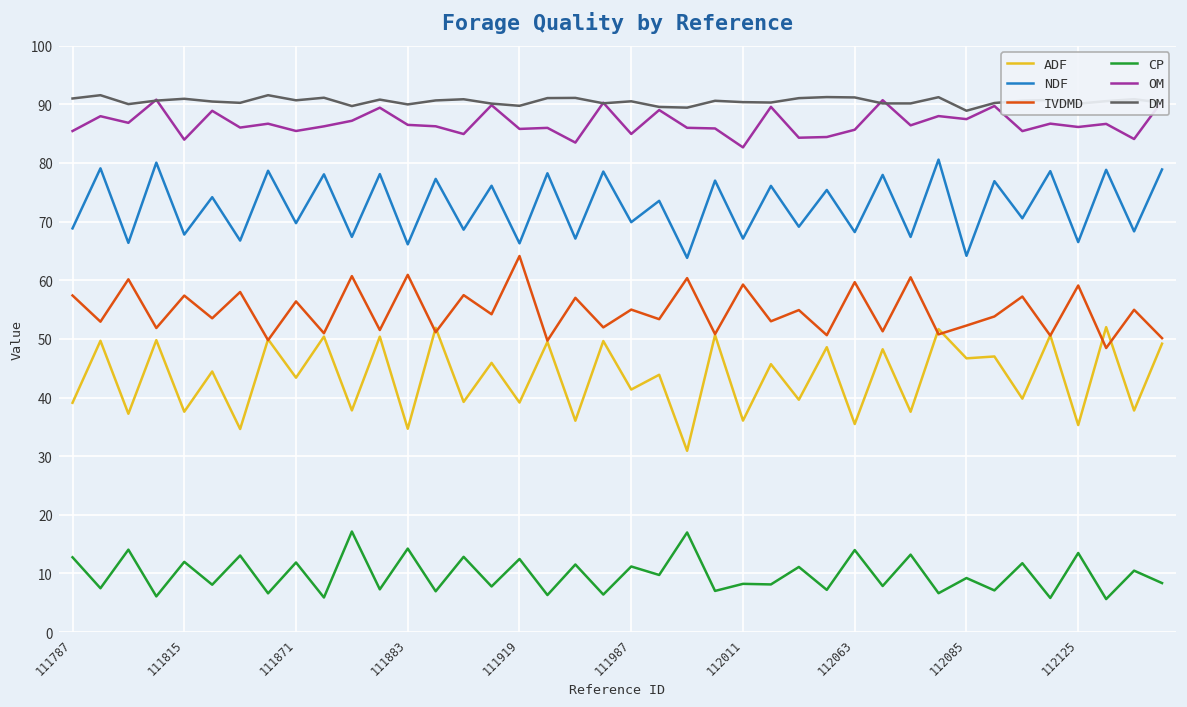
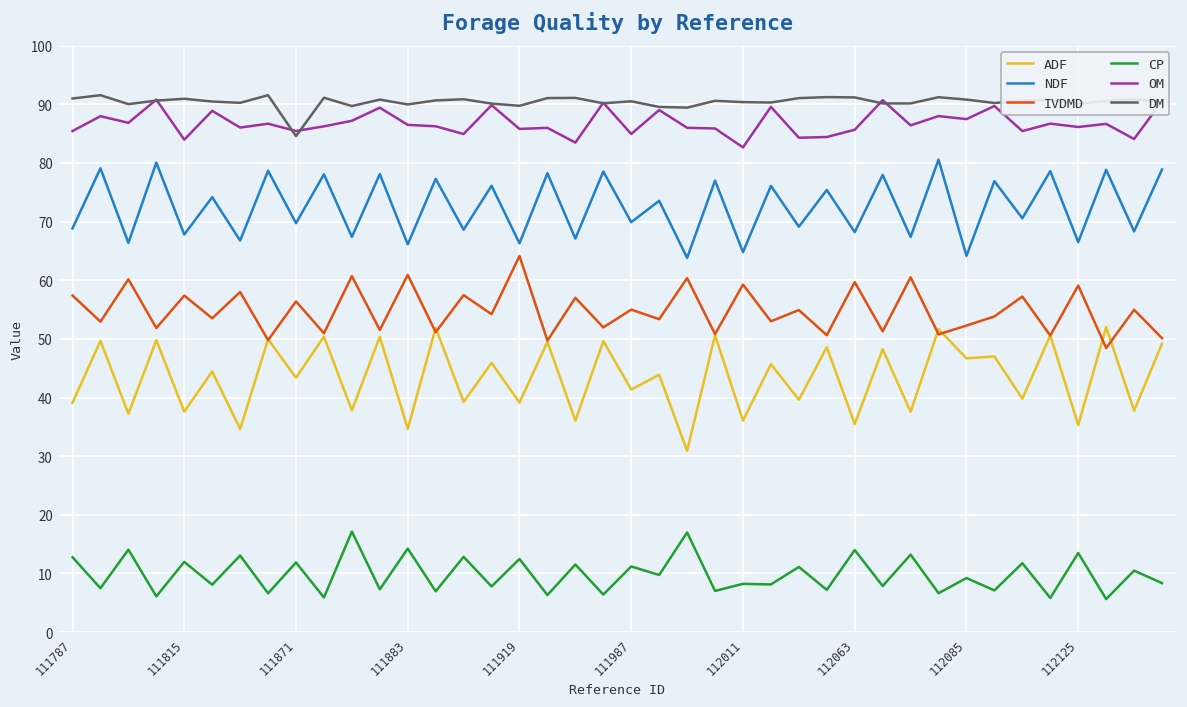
DM, 111871: 91 -> 85
NDF, 112011: 67 -> 65
DM, 112085: 89 -> 91
